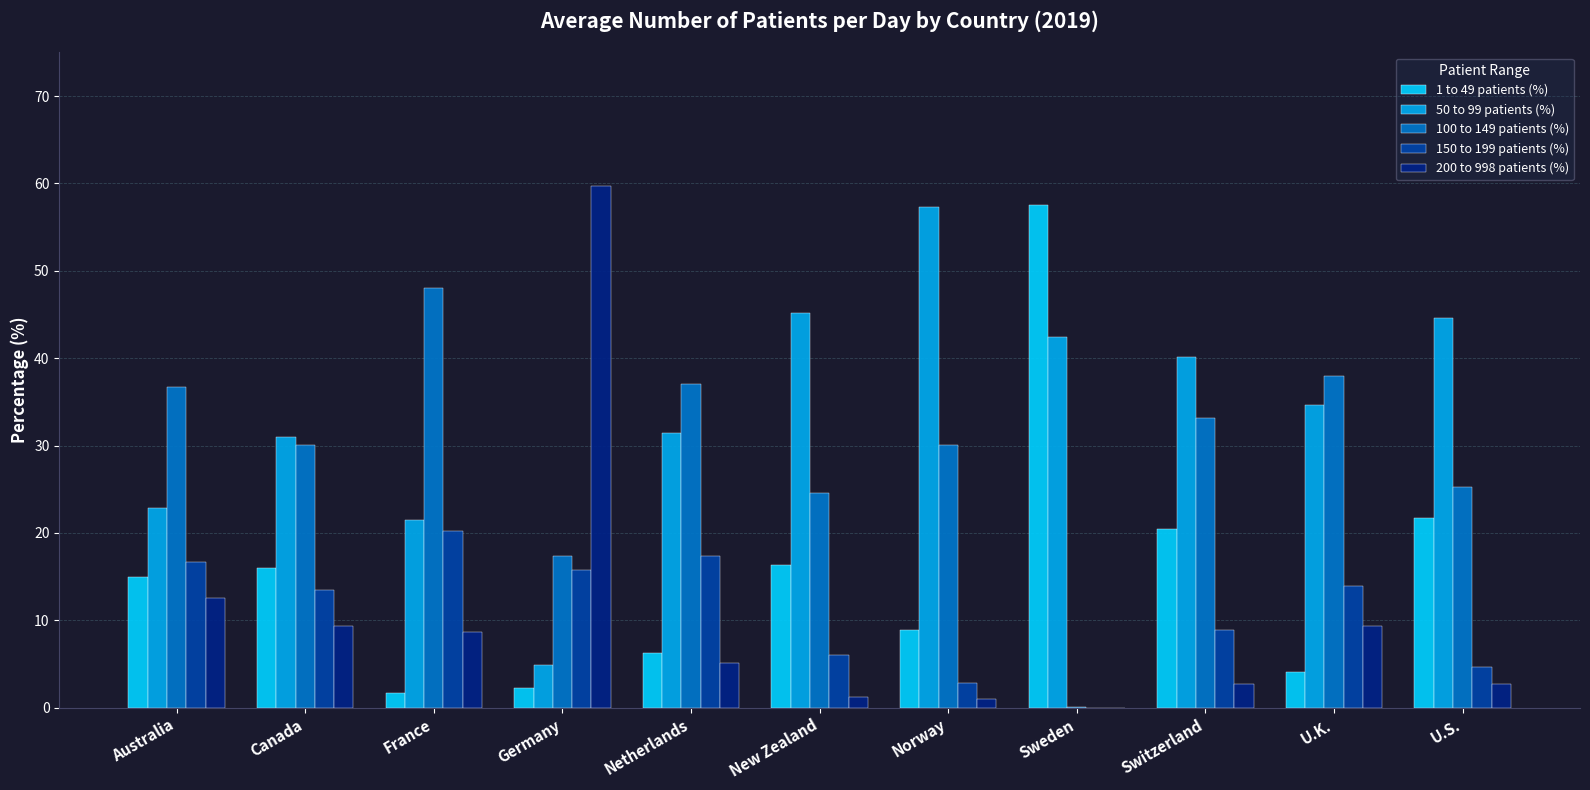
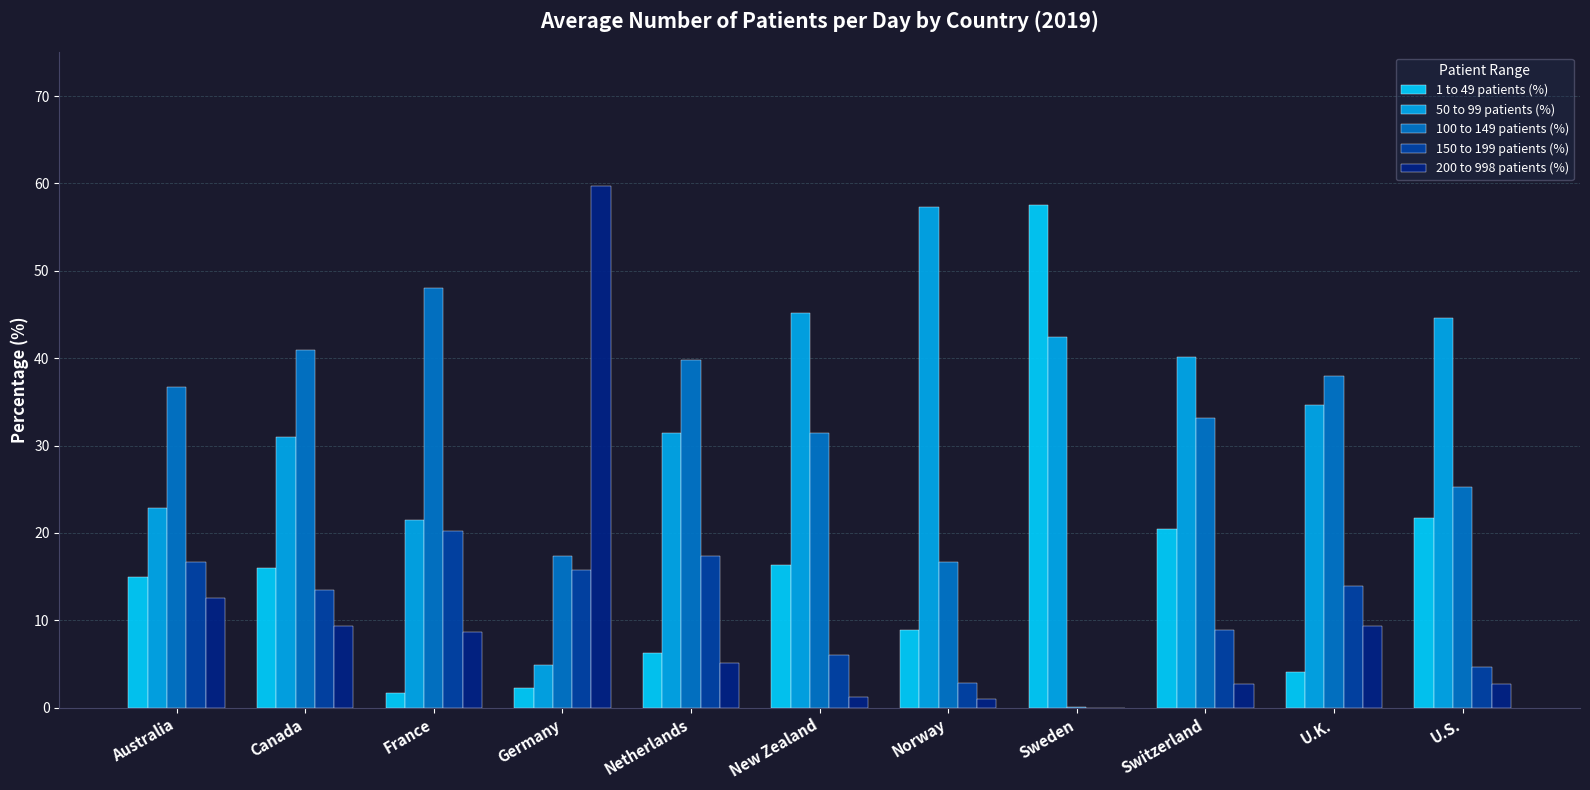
100 to 149 patients (%), Canada: 30 -> 41
100 to 149 patients (%), Netherlands: 37 -> 40
100 to 149 patients (%), New Zealand: 25 -> 31
100 to 149 patients (%), Norway: 30 -> 17
